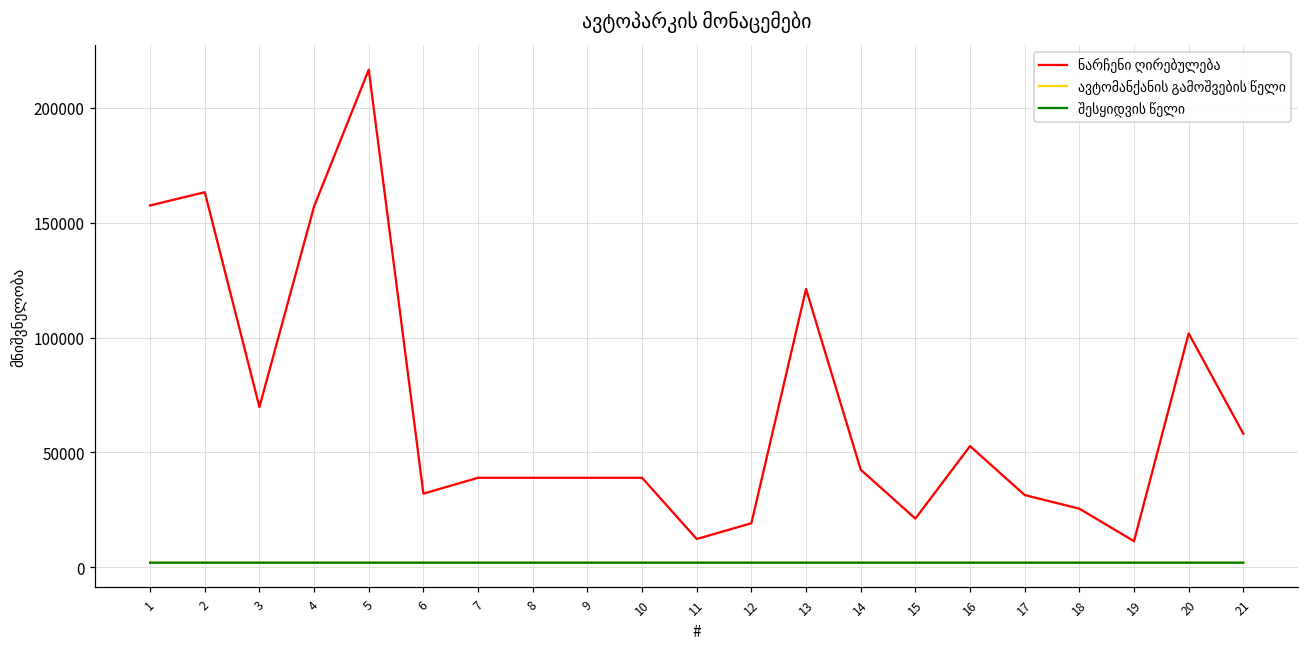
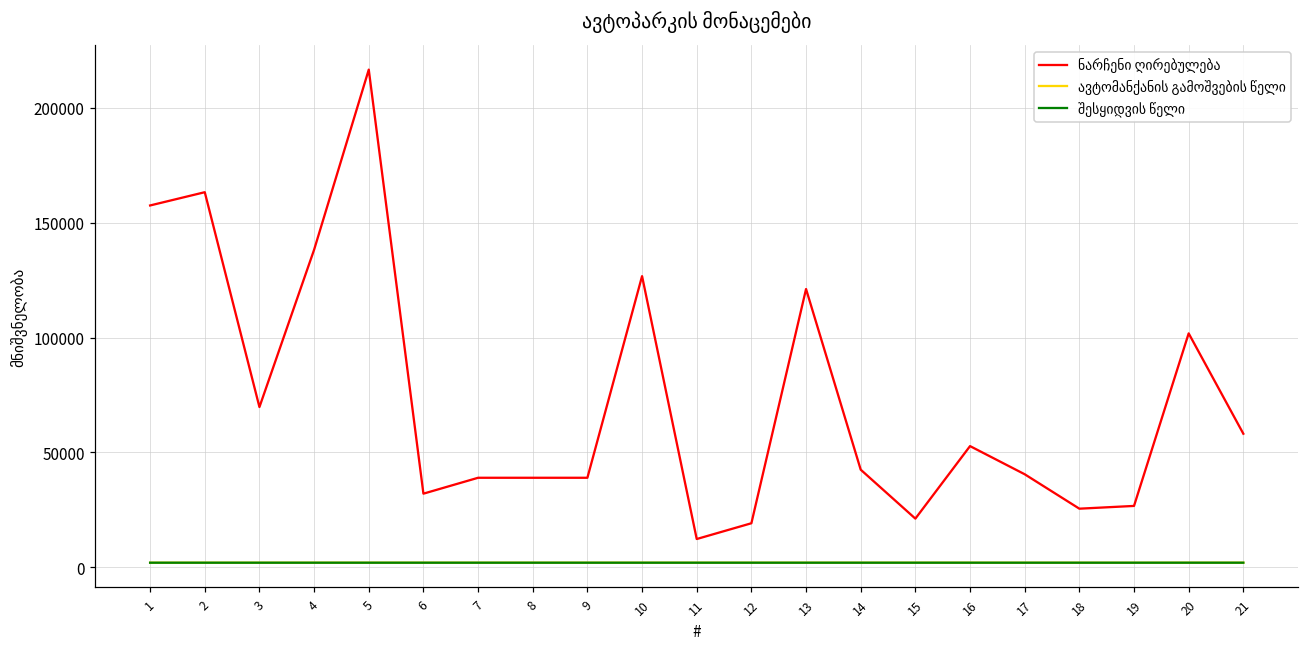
ნარჩენი ღირებულება, 4: 157000 -> 138000
ნარჩენი ღირებულება, 10: 39000 -> 127000
ნარჩენი ღირებულება, 17: 31000 -> 41000
ნარჩენი ღირებულება, 19: 11000 -> 27000
